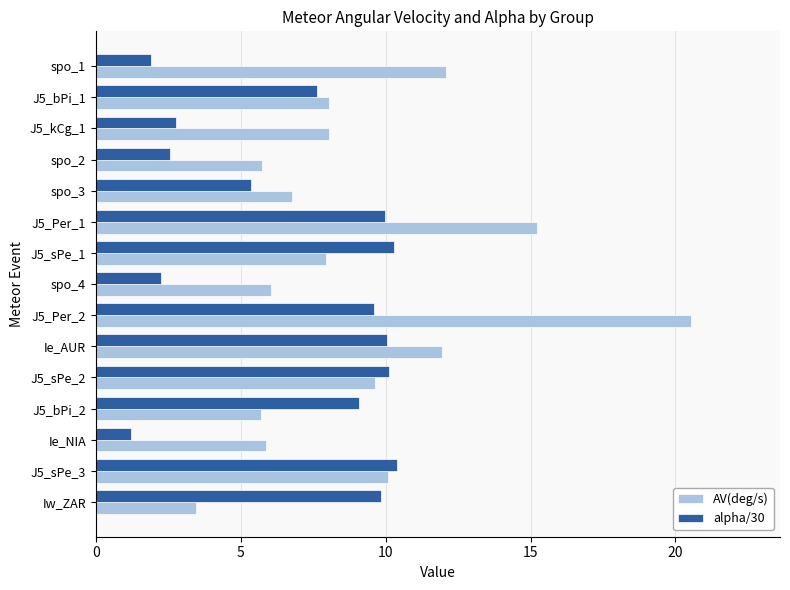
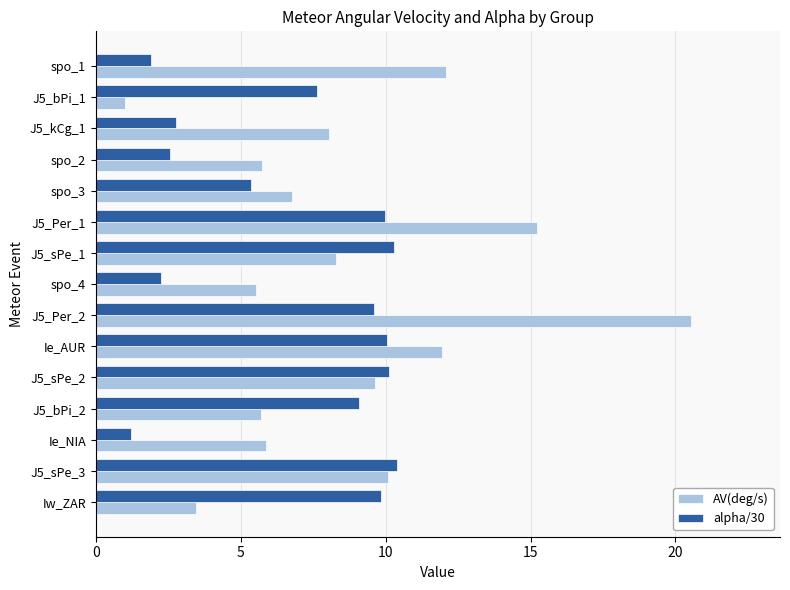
AV(deg/s), J5_bPi_1: 8.1 -> 1.0
AV(deg/s), J5_sPe_1: 7.9 -> 8.3
AV(deg/s), spo_4: 6.1 -> 5.5
